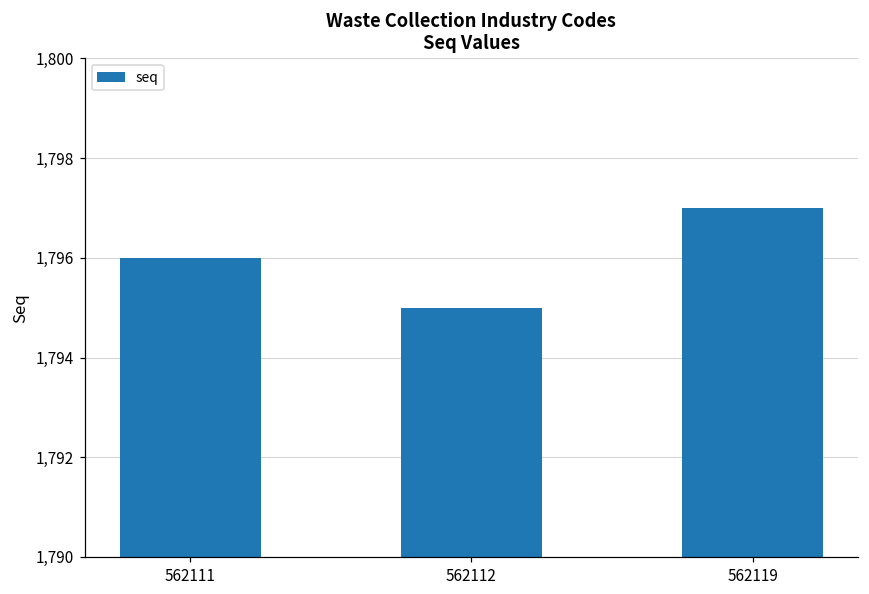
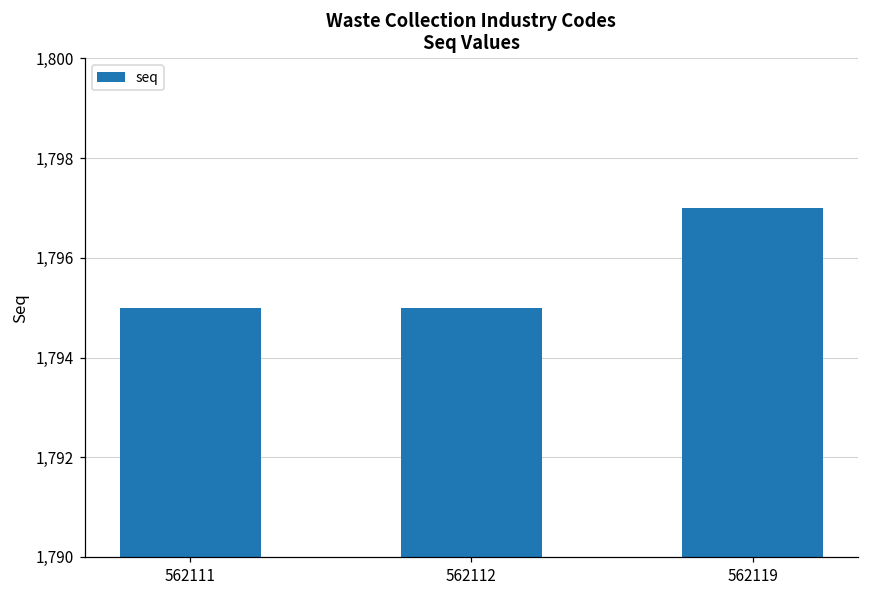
562111: 1,796 -> 1,795
